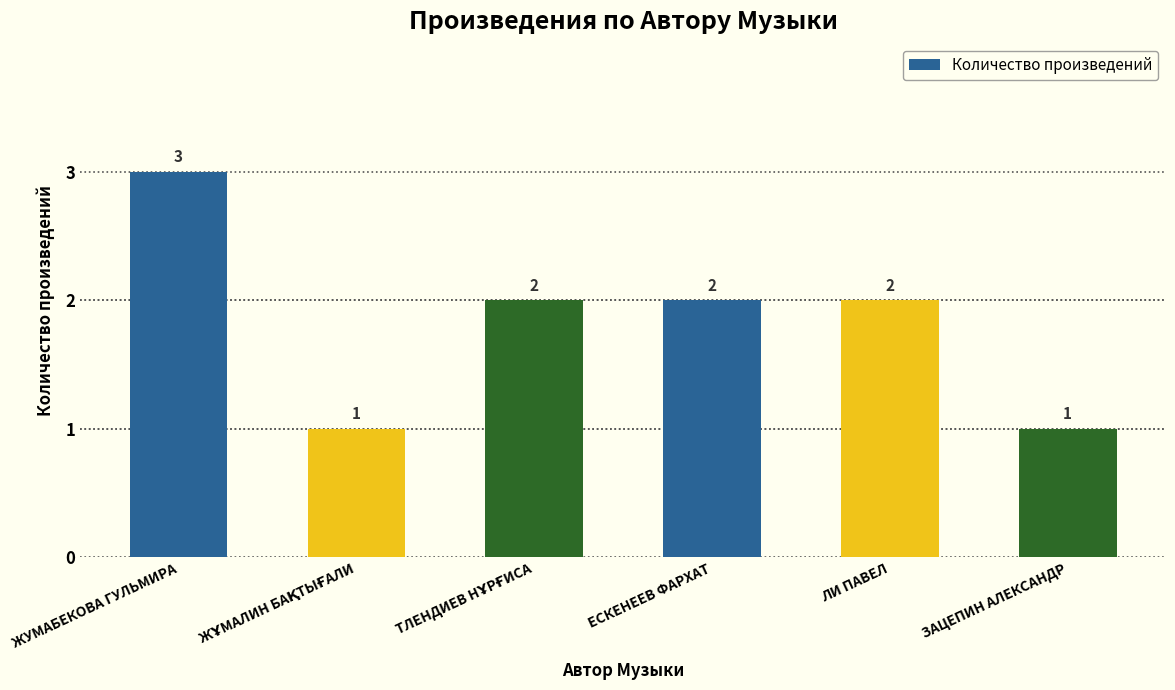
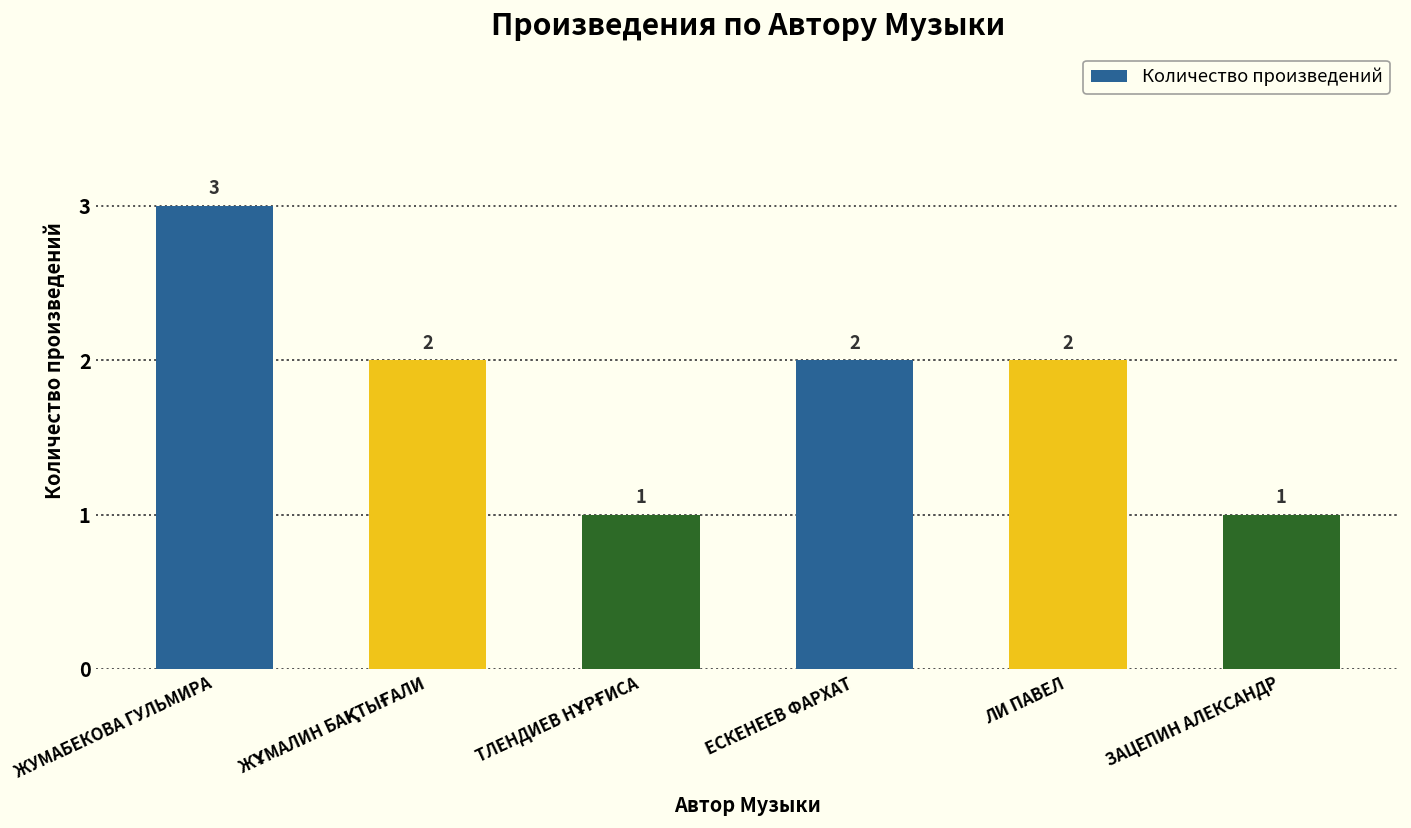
ЖҰМАЛИН БАҚТЫҒАЛИ: 1 -> 2
ТЛЕНДИЕВ НҰРҒИСА: 2 -> 1
